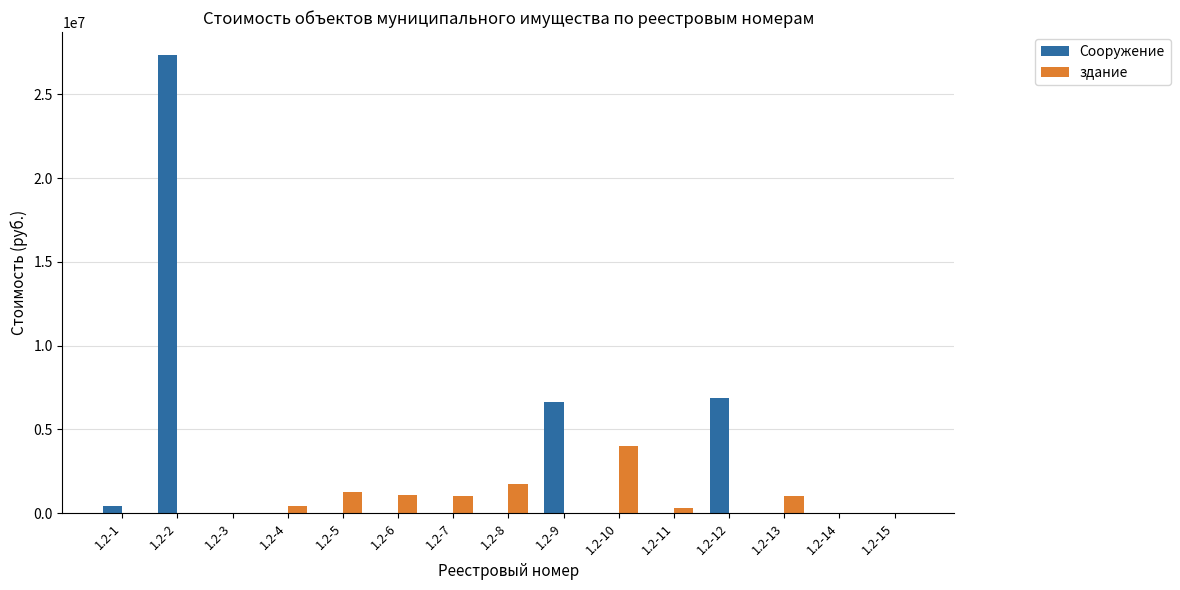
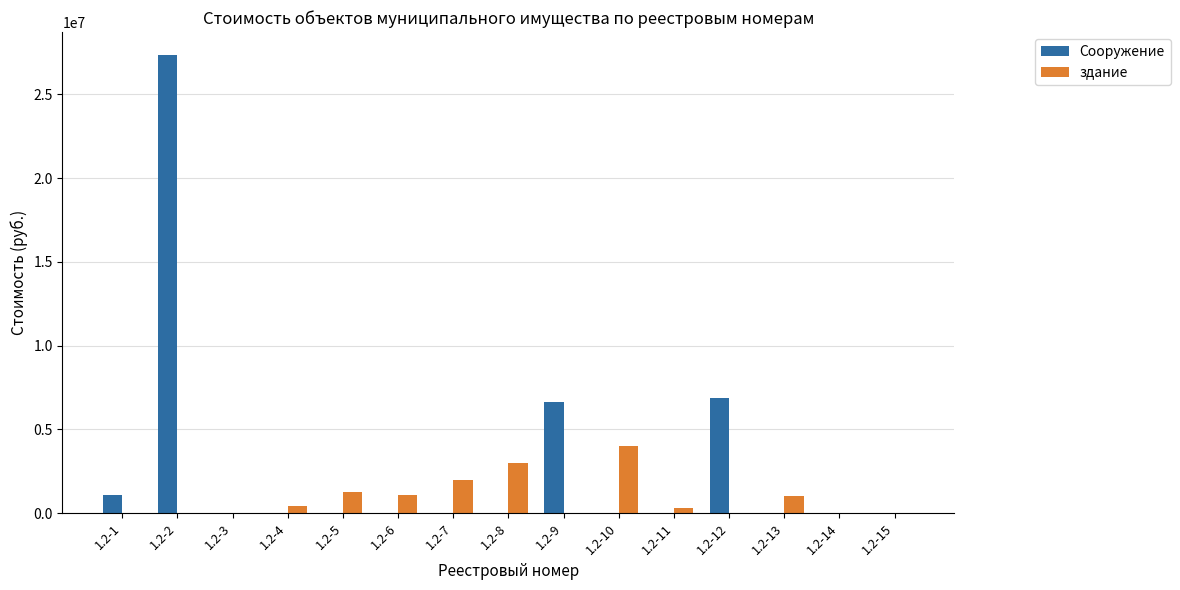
Сооружение, 1.2-1: 400000 -> 1100000
здание, 1.2-7: 1000000 -> 2000000
здание, 1.2-8: 1700000 -> 3000000
